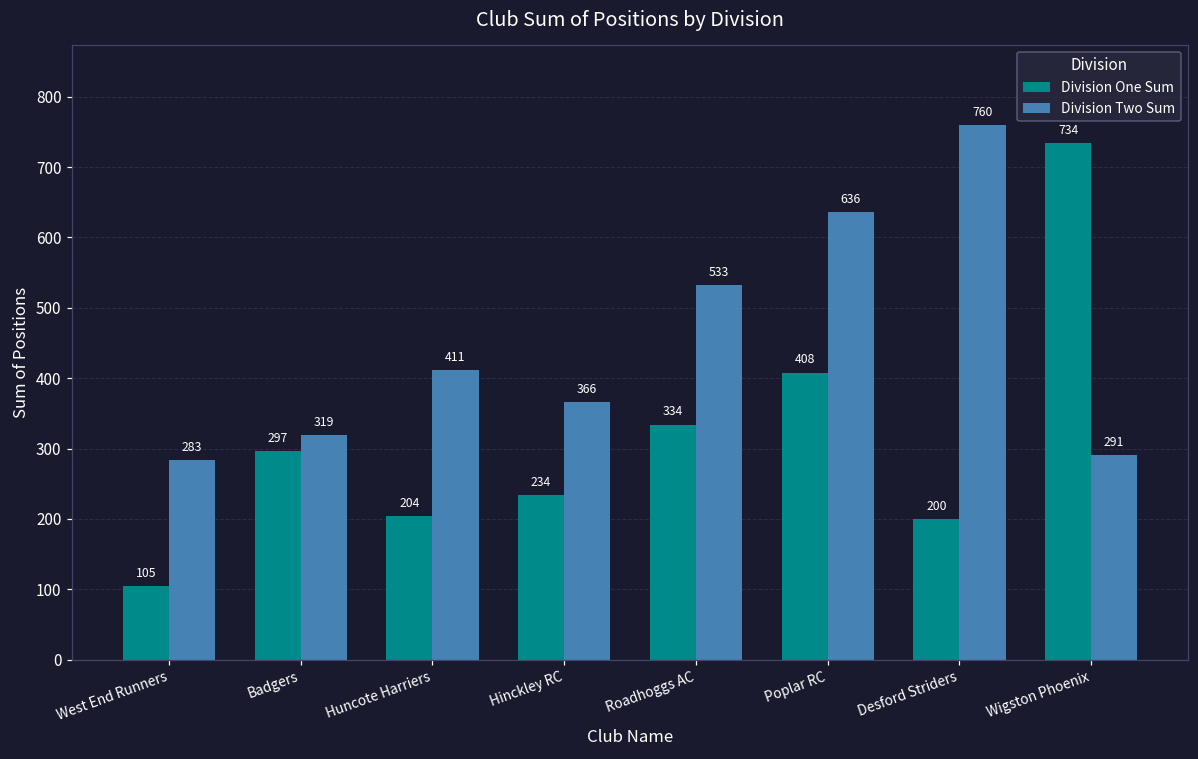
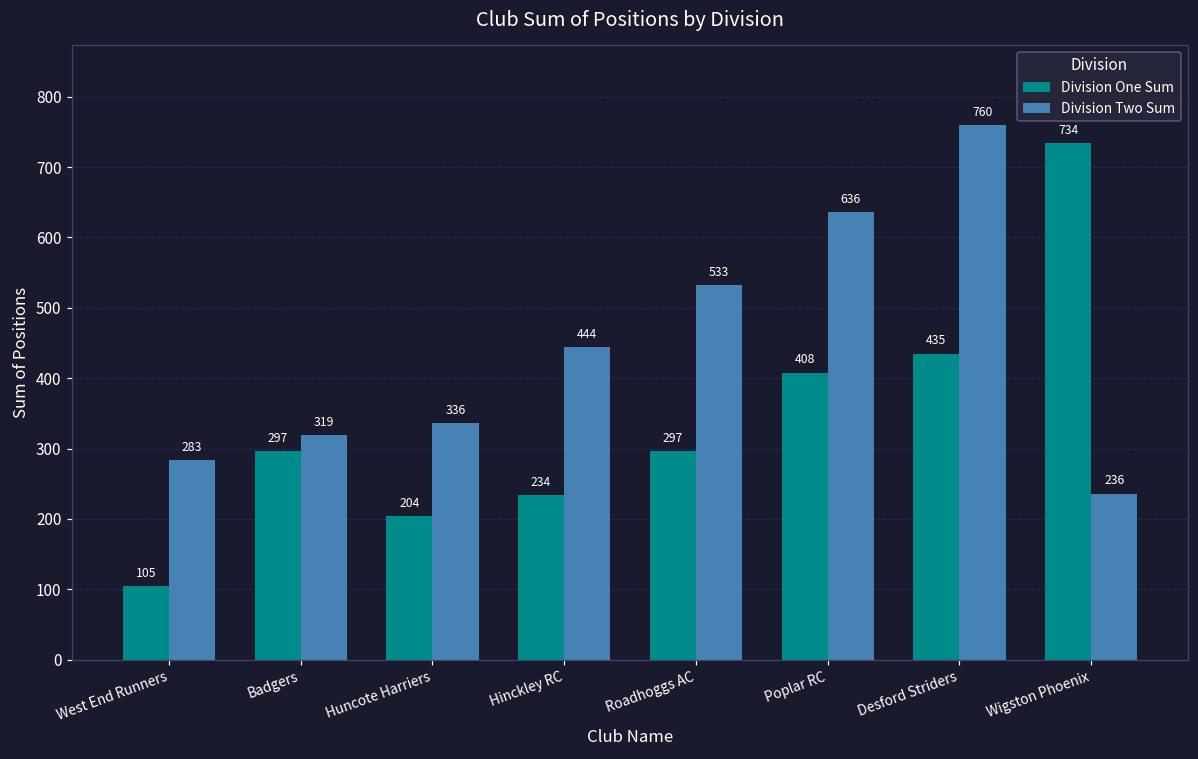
Division Two Sum, Huncote Harriers: 411 -> 336
Division Two Sum, Hinckley RC: 366 -> 444
Division One Sum, Roadhoggs AC: 334 -> 297
Division One Sum, Desford Striders: 200 -> 435
Division Two Sum, Wigston Phoenix: 291 -> 236
